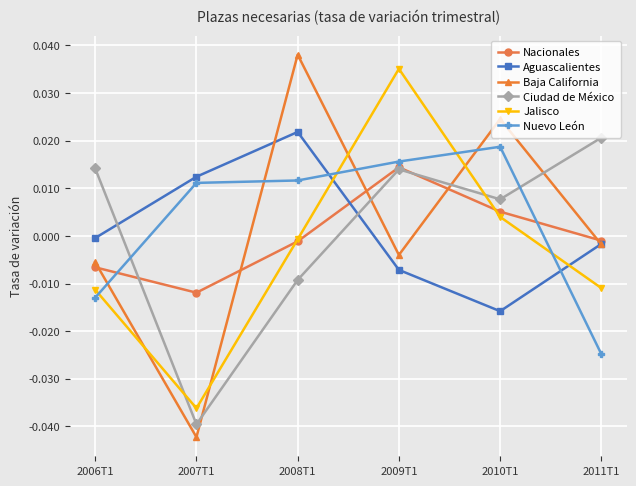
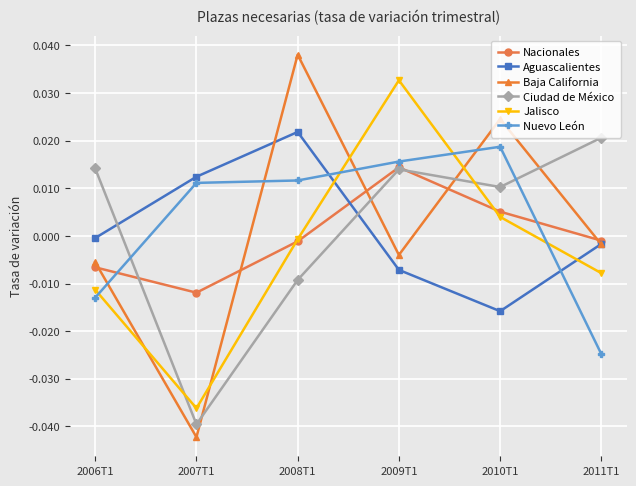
Jalisco, 2009T1: 0.035 -> 0.033
Ciudad de México, 2010T1: 0.008 -> 0.010
Jalisco, 2011T1: -0.011 -> -0.008
